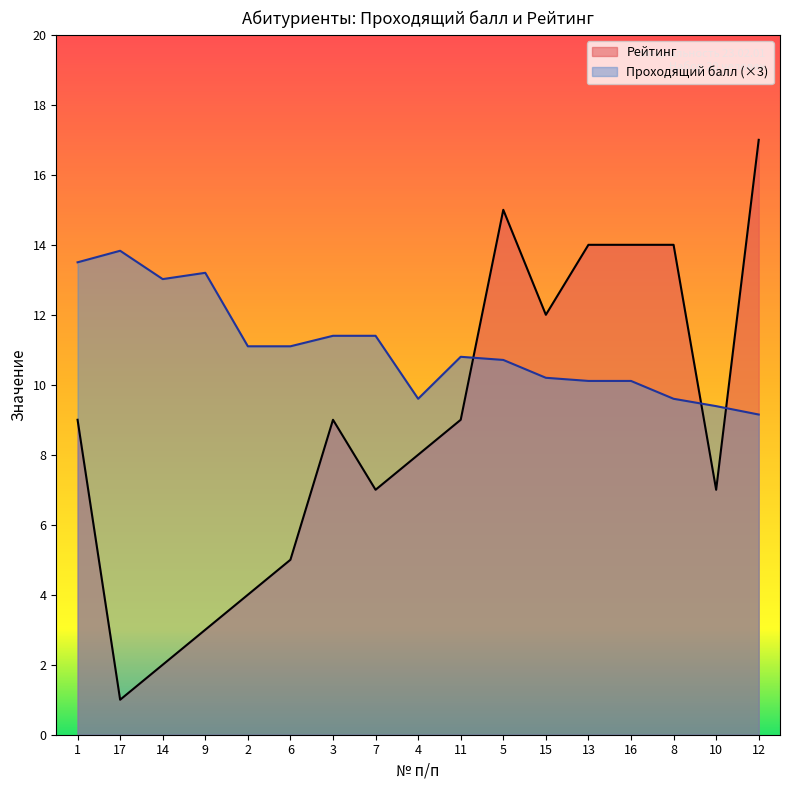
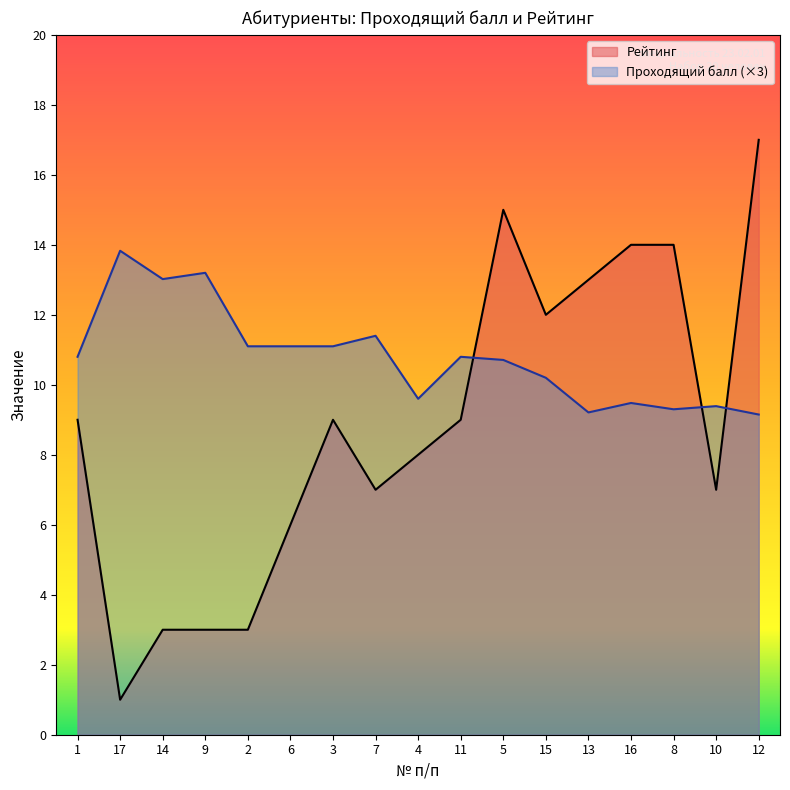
Проходящий балл (×3), 1: 13.5 -> 10.8
Рейтинг, 14: 2 -> 3
Рейтинг, 2: 4 -> 3
Рейтинг, 6: 5 -> 6
Проходящий балл (×3), 3: 11.4 -> 11.1
Рейтинг, 13: 14 -> 13
Проходящий балл (×3), 13: 10.1 -> 9.2
Проходящий балл (×3), 16: 10.1 -> 9.5
Проходящий балл (×3), 8: 9.6 -> 9.3
